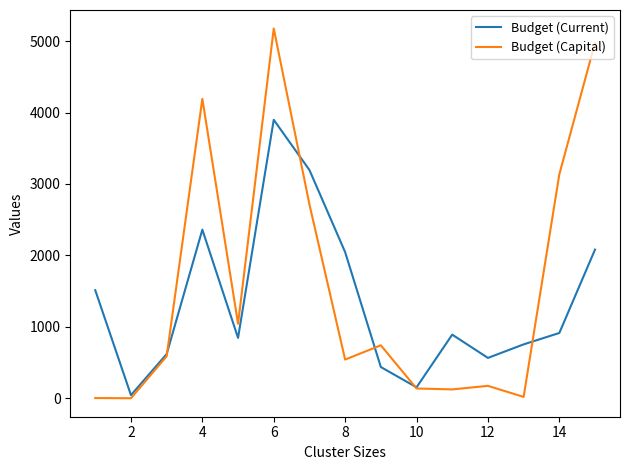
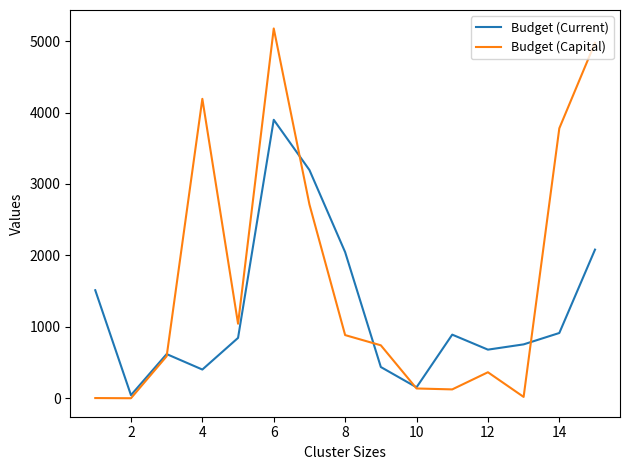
Budget (Current), 4: 2400 -> 400
Budget (Capital), 8: 500 -> 900
Budget (Current), 12: 600 -> 700
Budget (Capital), 12: 200 -> 400
Budget (Capital), 14: 3100 -> 3800
